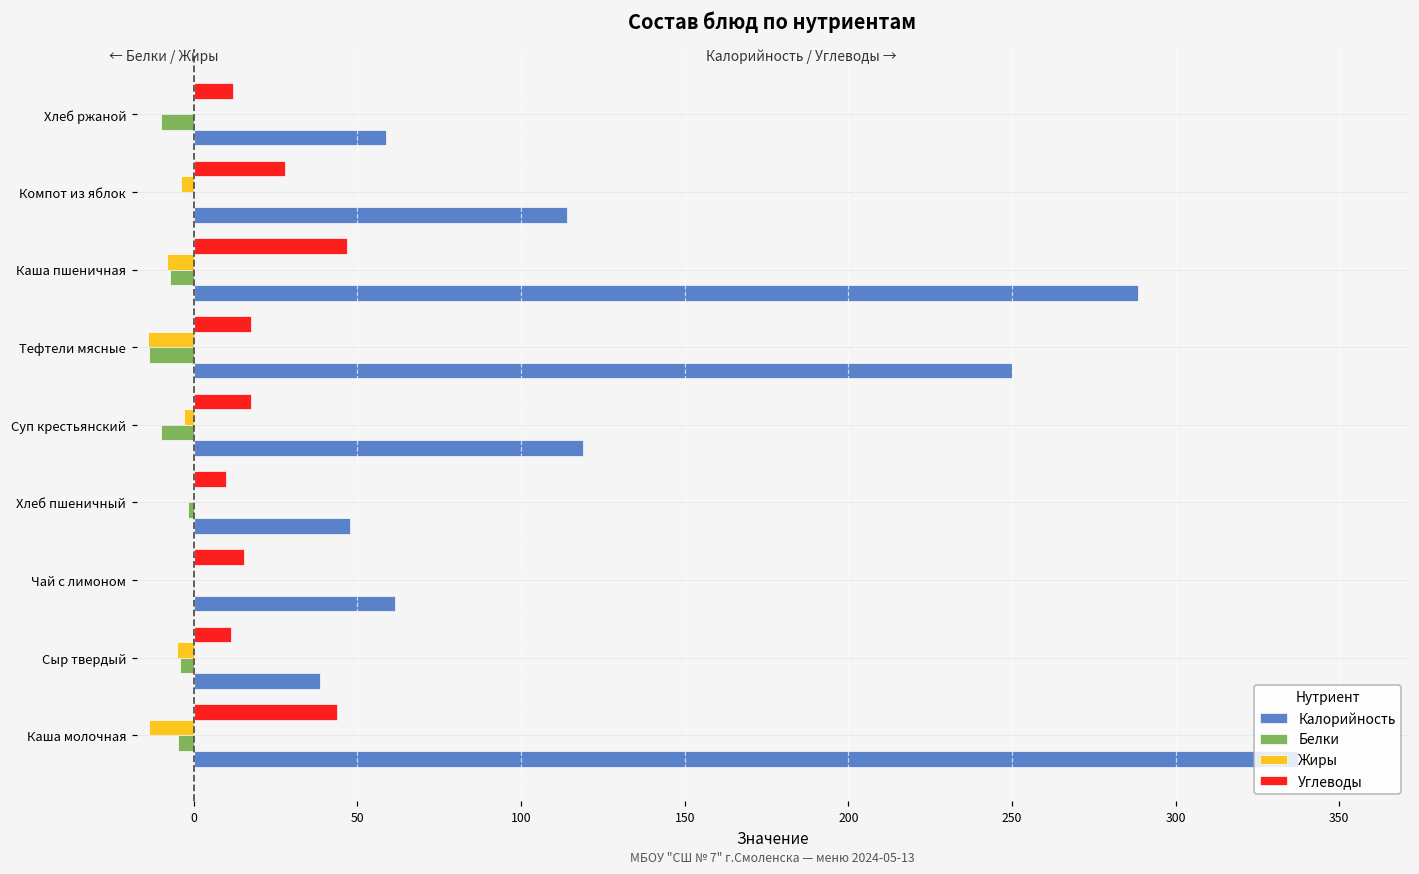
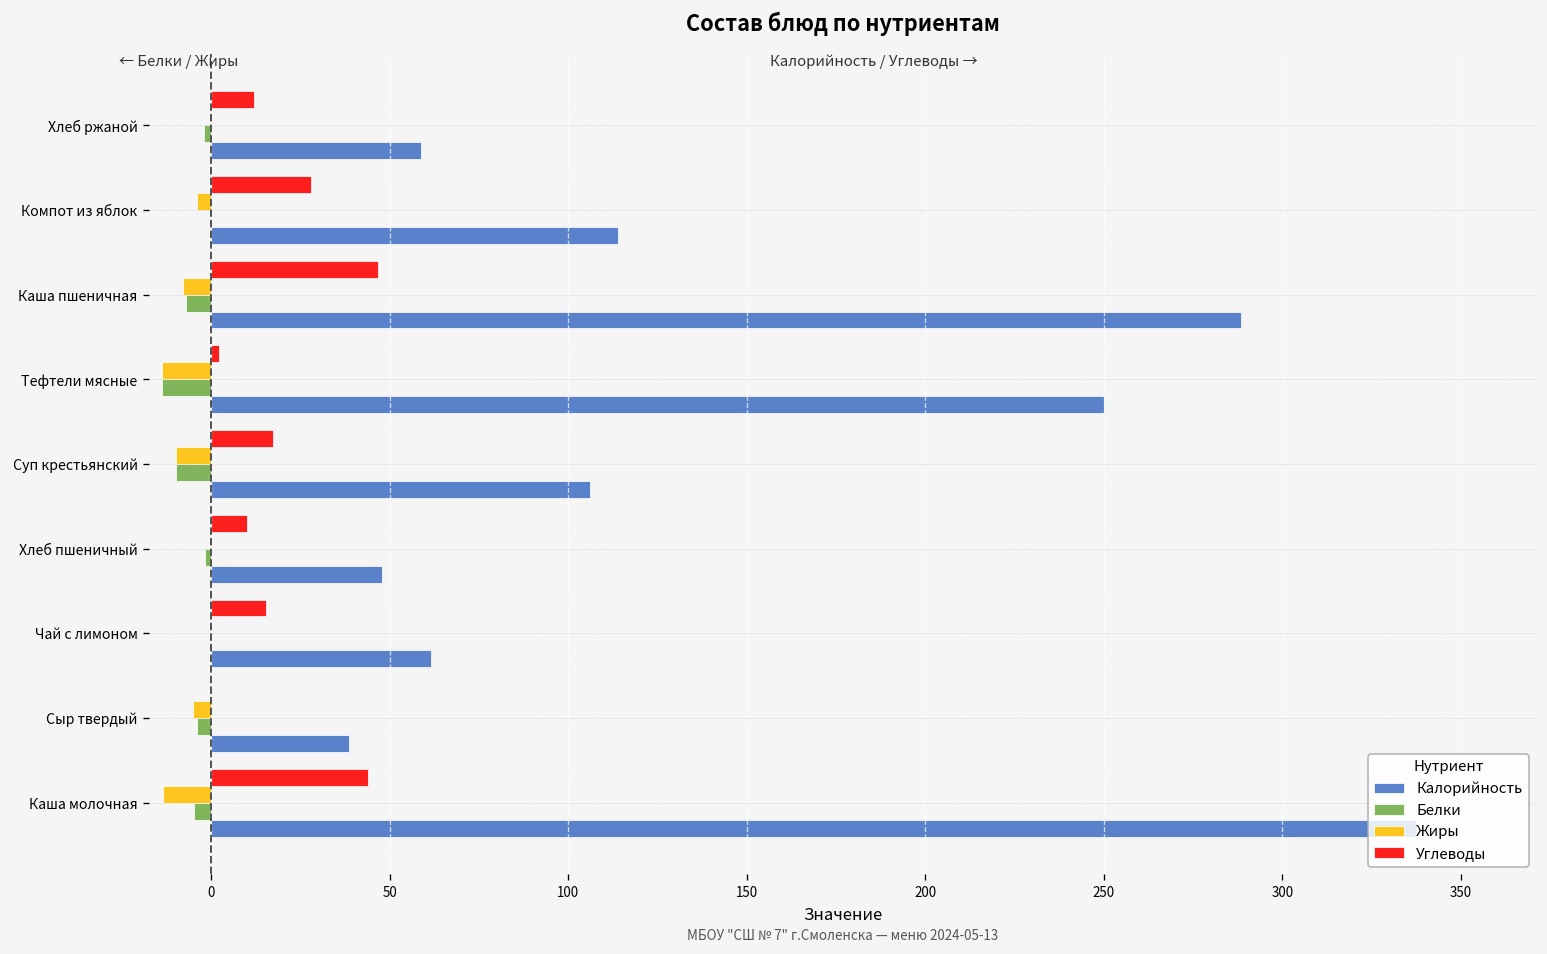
Белки, Хлеб ржаной: -10 -> -2
Углеводы, Тефтели мясные: 18 -> 2
Жиры, Суп крестьянский: -3 -> -10
Калорийность, Суп крестьянский: 119 -> 106
Углеводы, Сыр твердый: 11 -> 0
